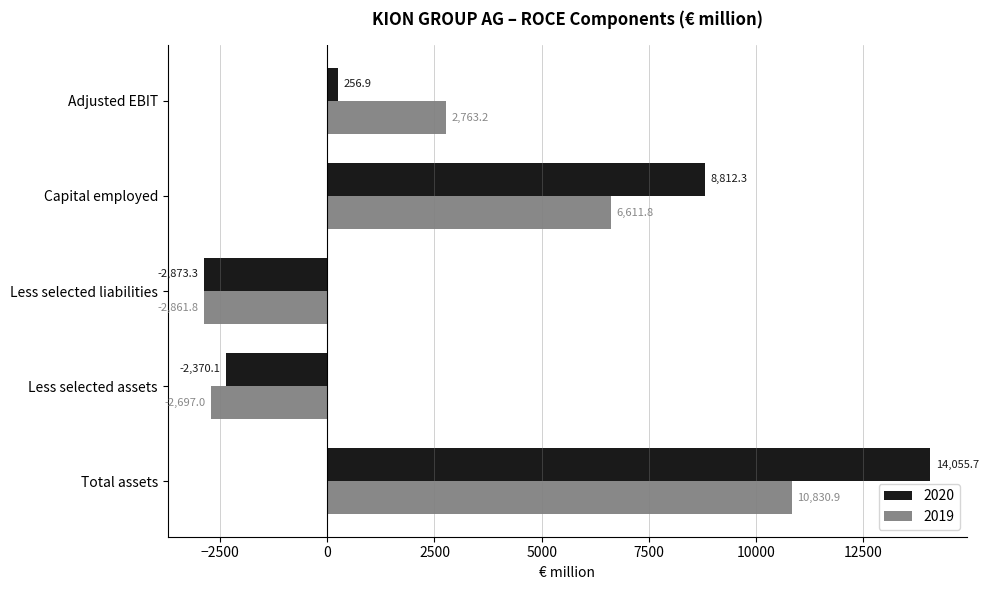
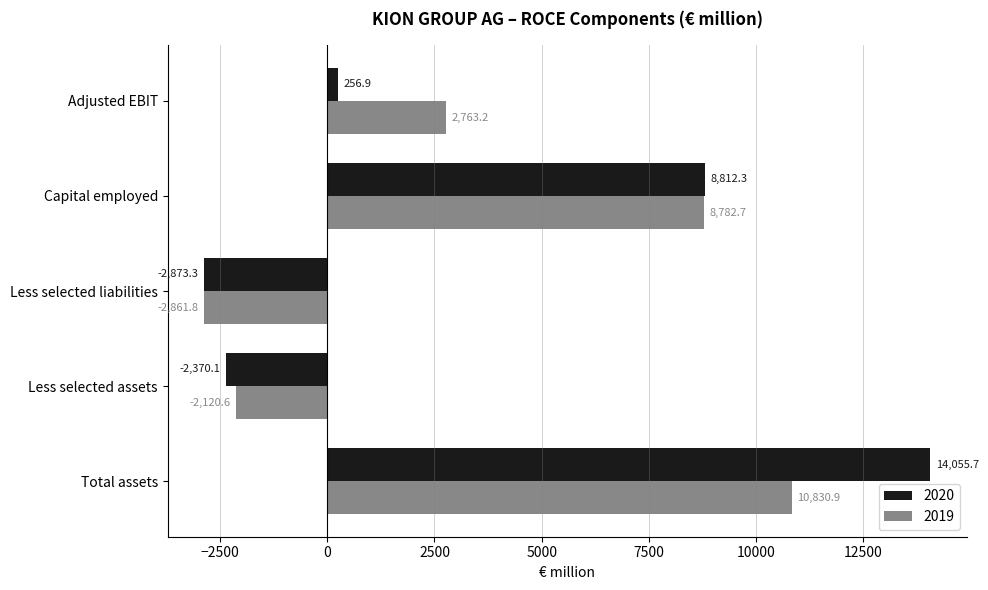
2019, Capital employed: 6,611.8 -> 8,782.7
2019, Less selected assets: -2,697.0 -> -2,120.6
